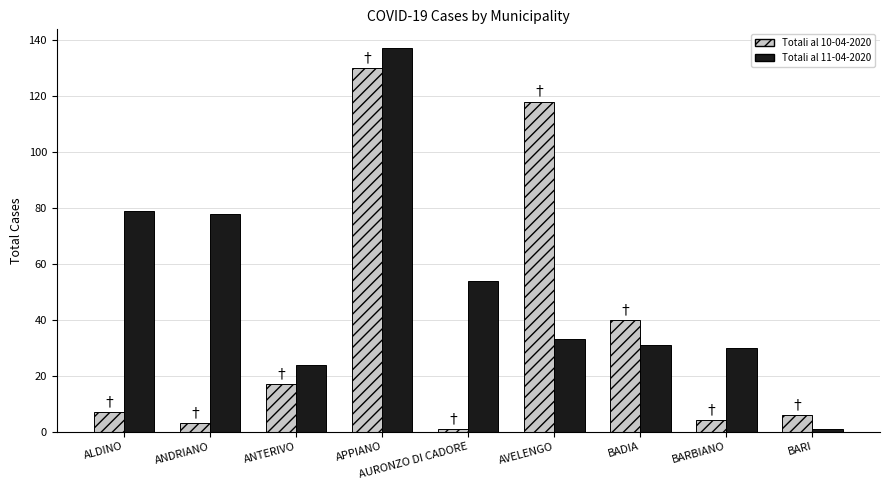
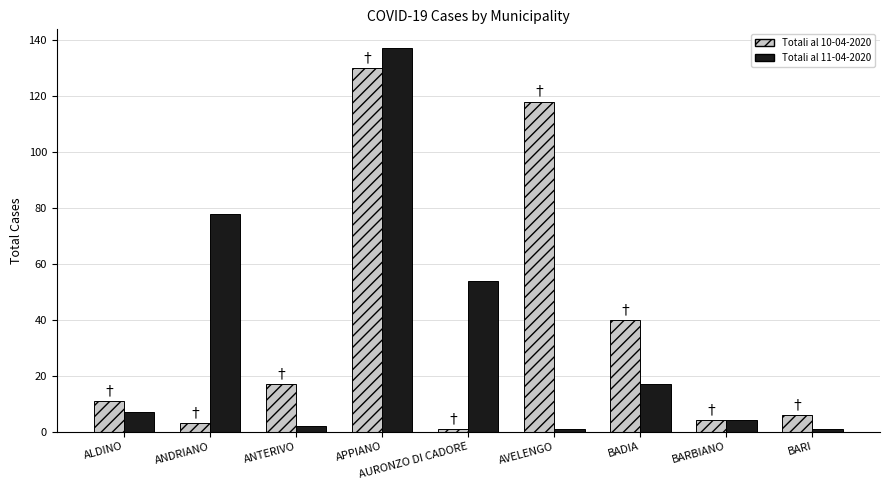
Totali al 10-04-2020, ALDINO: 7 -> 11
Totali al 11-04-2020, ALDINO: 79 -> 7
Totali al 11-04-2020, ANTERIVO: 24 -> 2
Totali al 11-04-2020, AVELENGO: 33 -> 1
Totali al 11-04-2020, BADIA: 31 -> 17
Totali al 11-04-2020, BARBIANO: 30 -> 4
